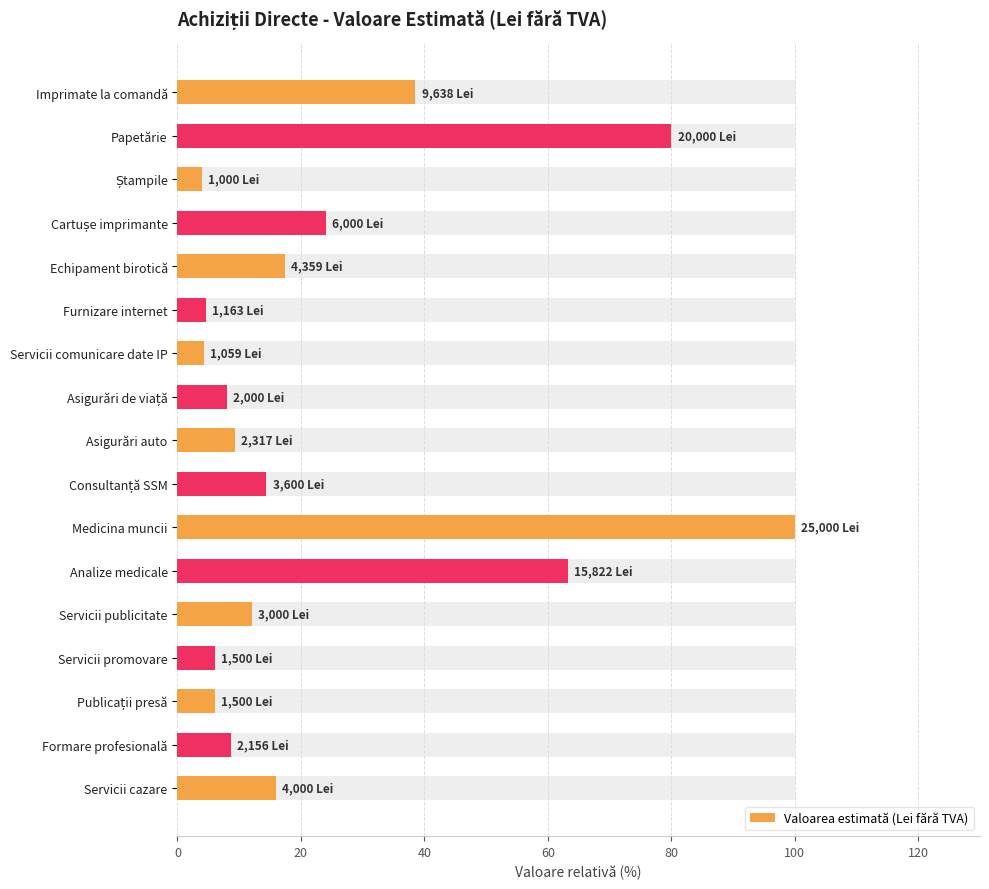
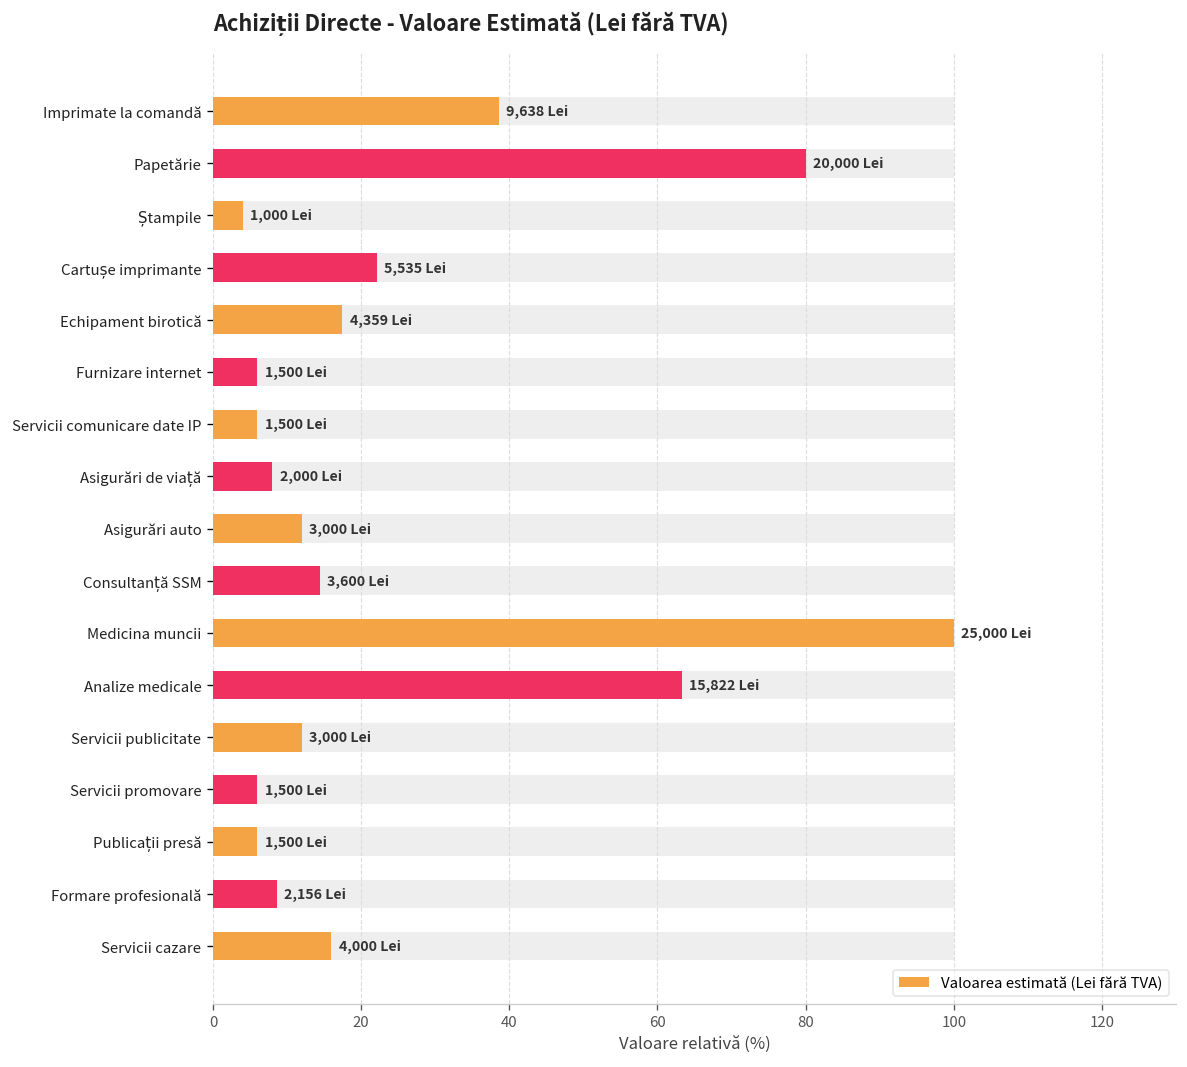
Valoarea estimată (Lei fără TVA), Cartușe imprimante: 6,000 -> 5,535
Valoarea estimată (Lei fără TVA), Furnizare internet: 1,163 -> 1,500
Valoarea estimată (Lei fără TVA), Servicii comunicare date IP: 1,059 -> 1,500
Valoarea estimată (Lei fără TVA), Asigurări auto: 2,317 -> 3,000
